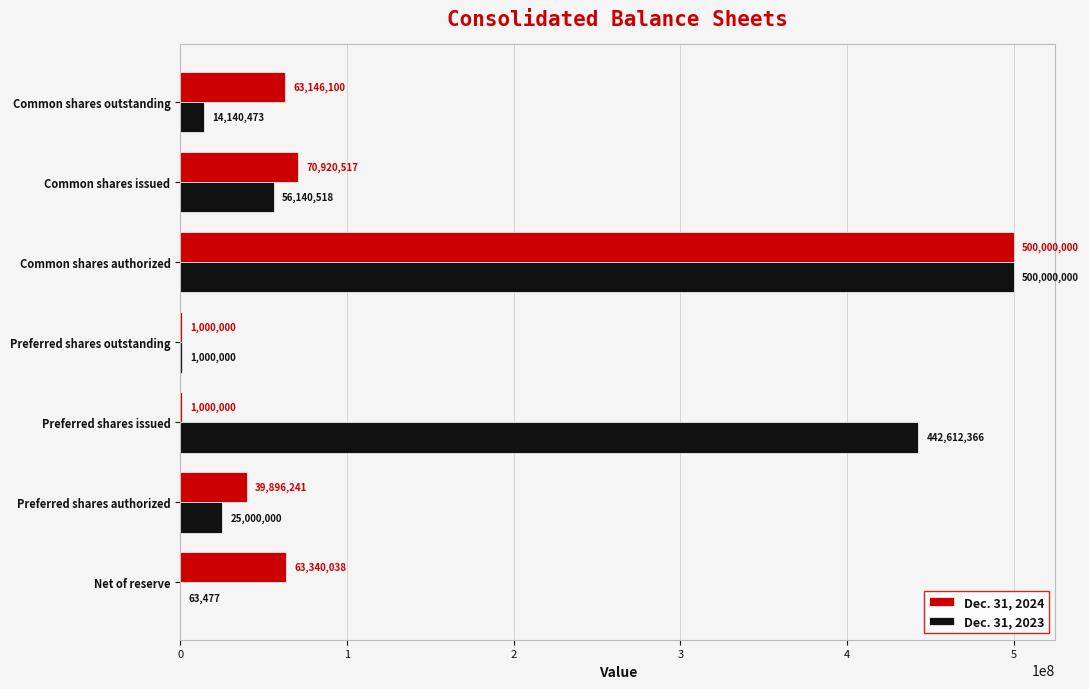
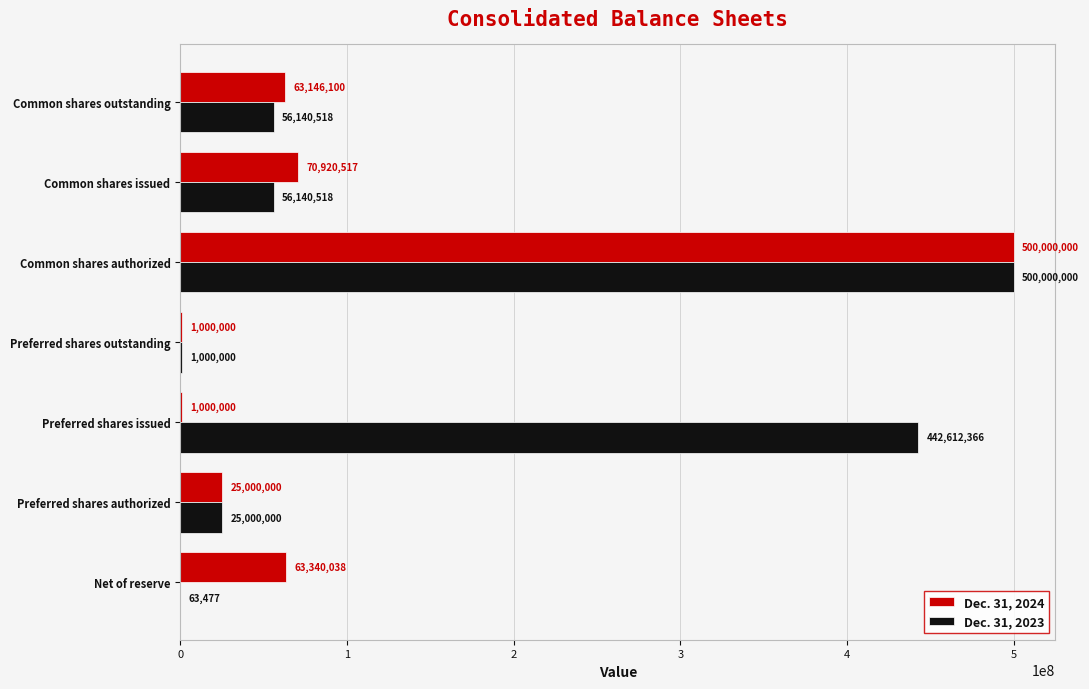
Dec. 31, 2023, Common shares outstanding: 14,140,473 -> 56,140,518
Dec. 31, 2024, Preferred shares authorized: 39,896,241 -> 25,000,000
